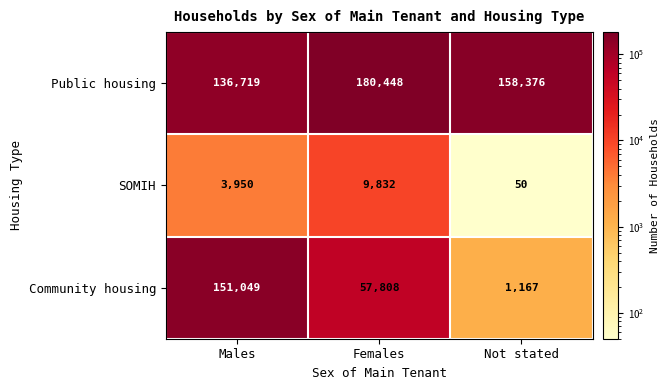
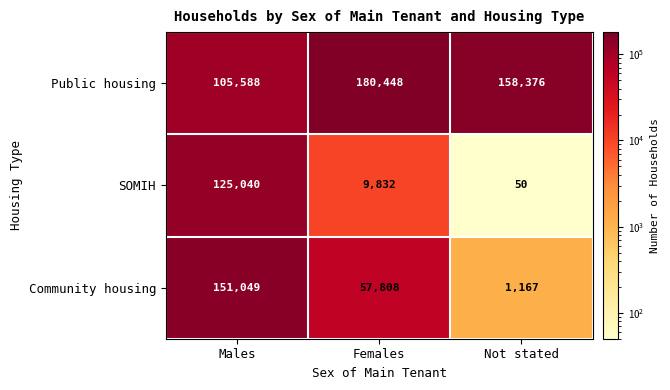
Public housing, Males: 136,719 -> 105,588
SOMIH, Males: 3,950 -> 125,040
